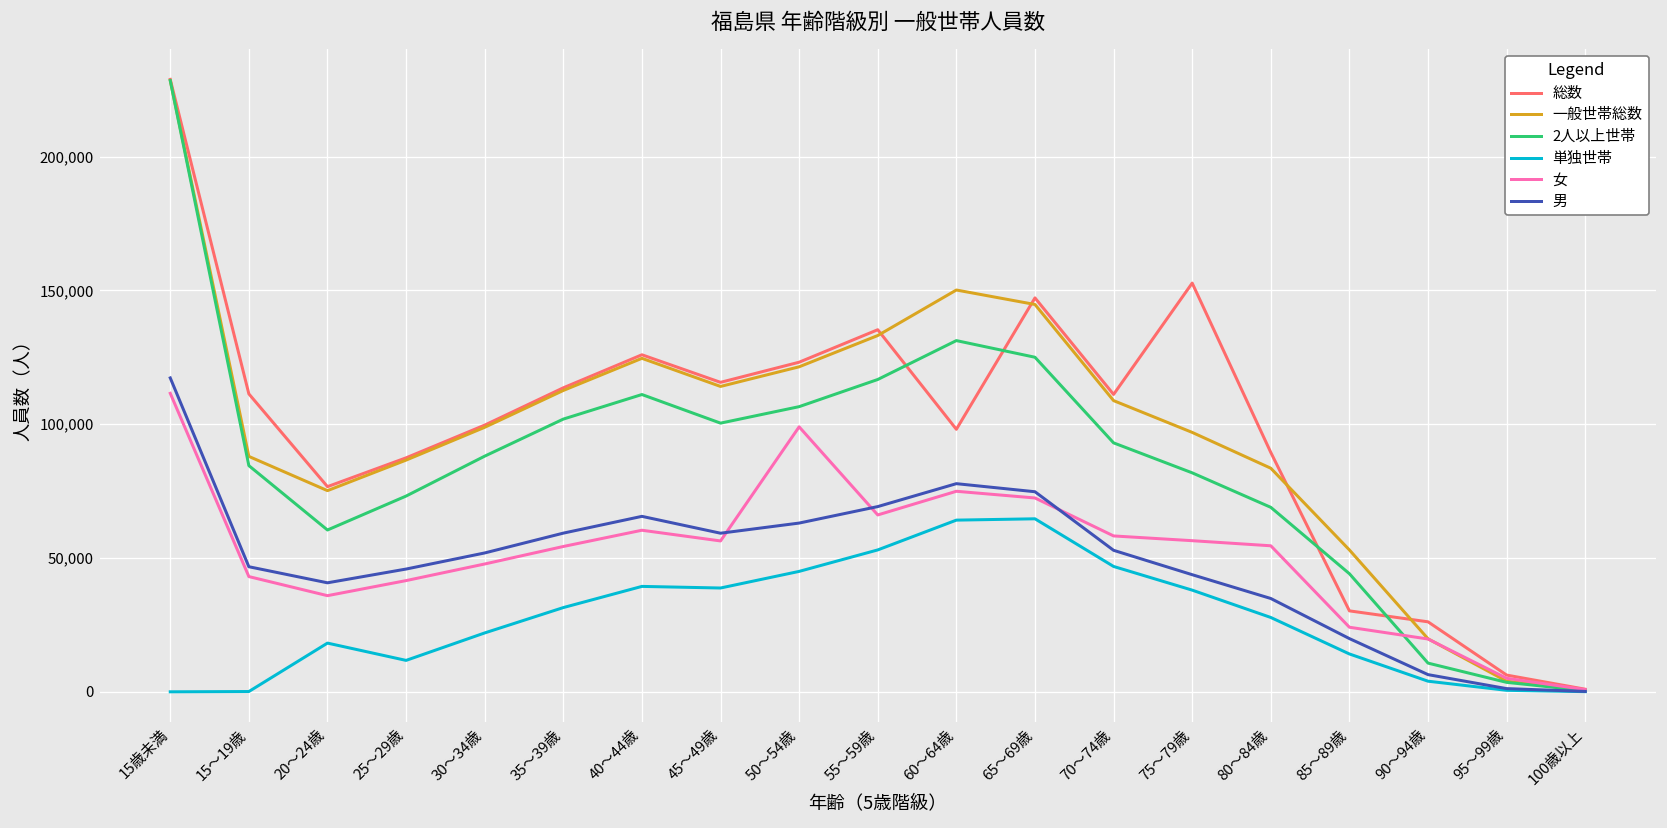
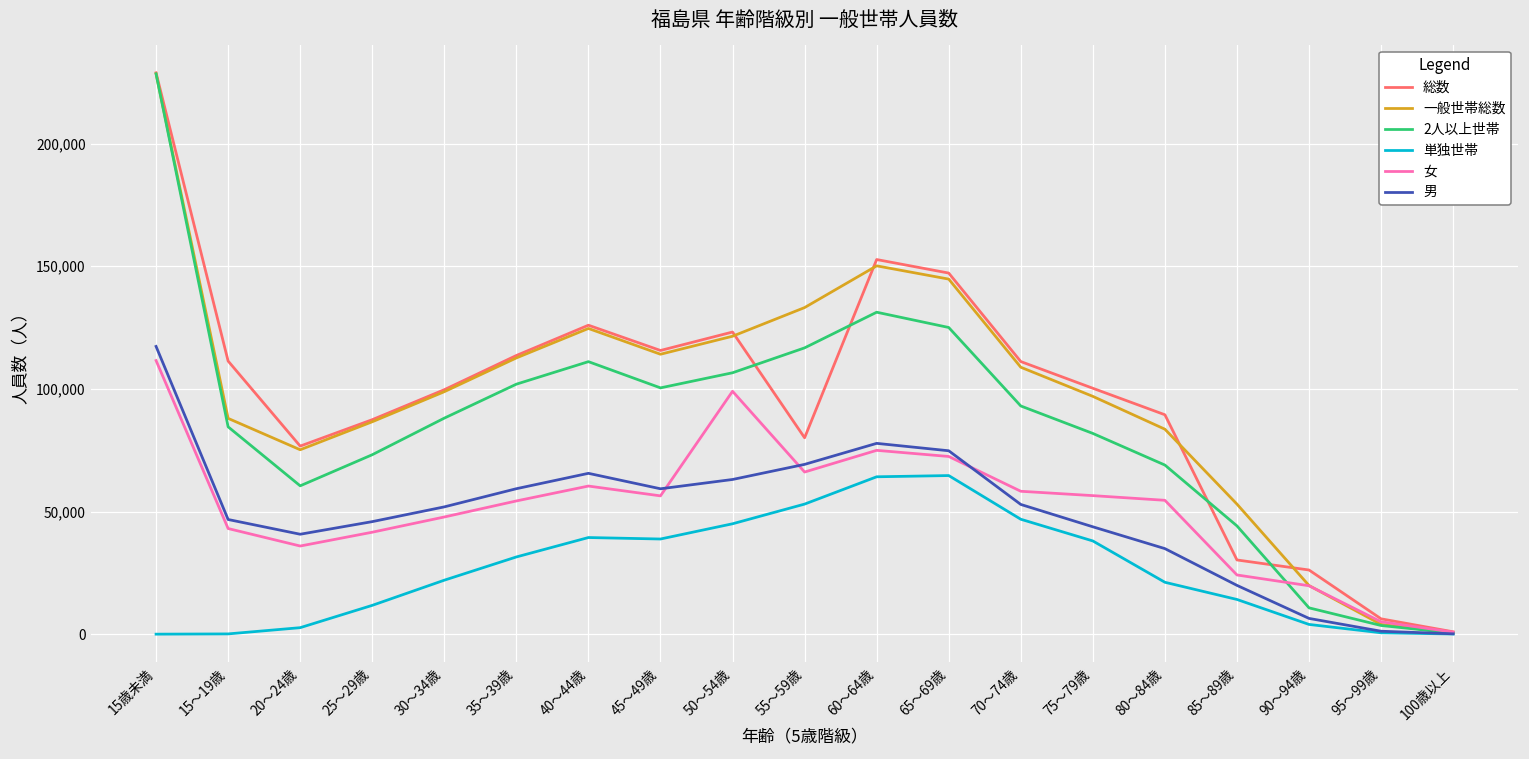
単独世帯, 20～24歳: 18,000 -> 3,000
総数, 55～59歳: 135,000 -> 80,000
総数, 60～64歳: 98,000 -> 153,000
総数, 75～79歳: 153,000 -> 100,000
単独世帯, 80～84歳: 28,000 -> 21,000
